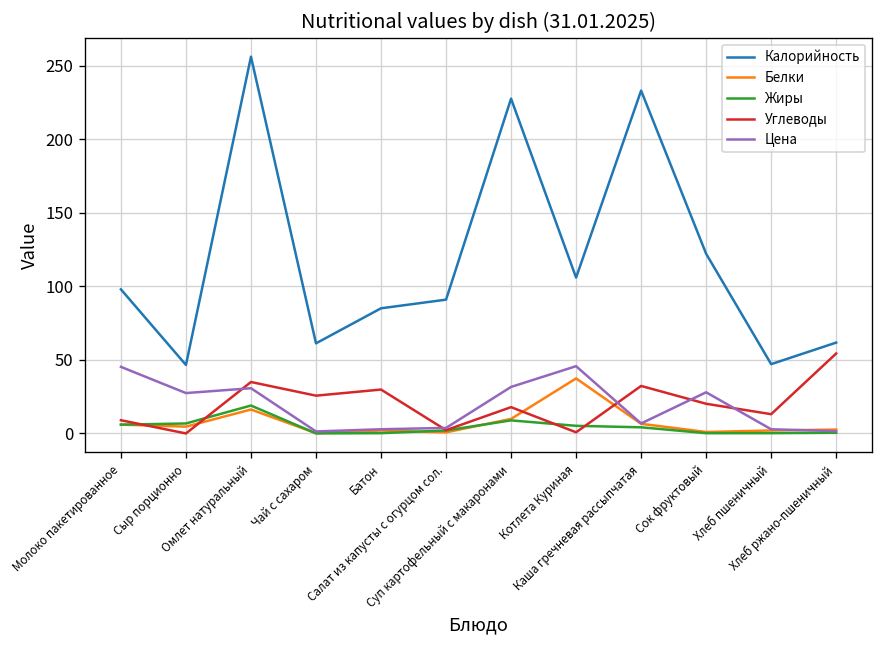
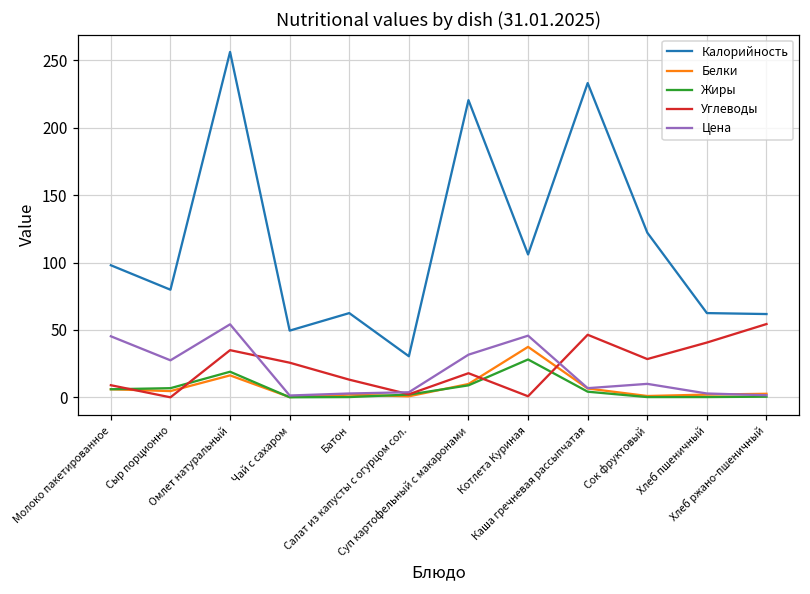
Калорийность, Сыр порционно: 47 -> 80
Цена, Омлет натуральный: 31 -> 54
Калорийность, Чай с сахаром: 61 -> 50
Калорийность, Батон: 85 -> 63
Углеводы, Батон: 30 -> 13
Калорийность, Салат из капусты с огурцом сол.: 91 -> 30
Калорийность, Суп картофельный с макаронами: 228 -> 221
Жиры, Котлета Куриная: 5 -> 28
Углеводы, Каша гречневая рассыпчатая: 32 -> 46
Углеводы, Сок фруктовый: 20 -> 28
Цена, Сок фруктовый: 28 -> 10
Калорийность, Хлеб пшеничный: 47 -> 63
Углеводы, Хлеб пшеничный: 13 -> 41
